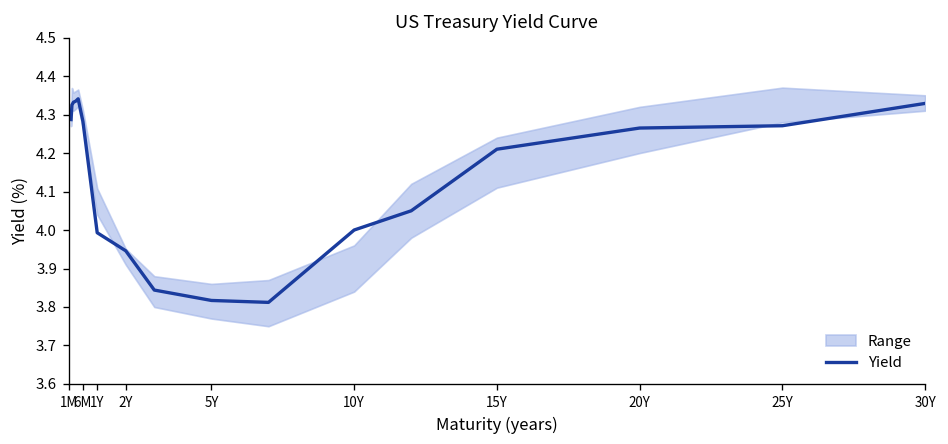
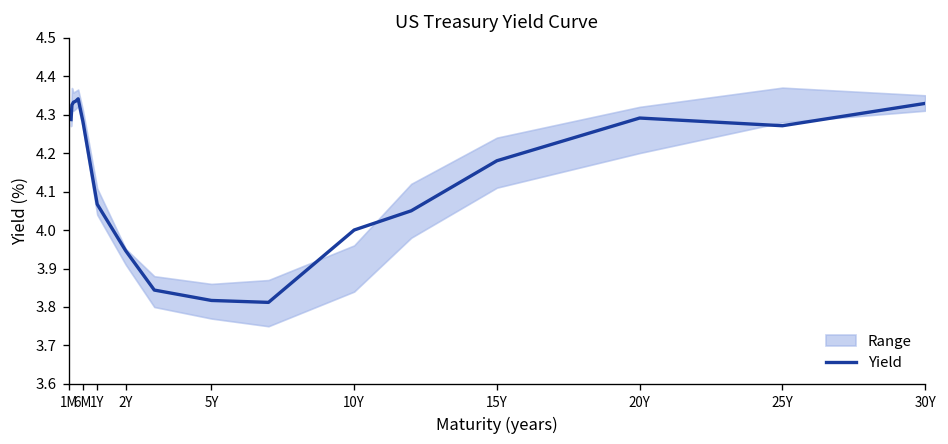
Yield, 1Y: 3.99 -> 4.07
Yield, 15Y: 4.21 -> 4.18
Yield, 20Y: 4.27 -> 4.29
